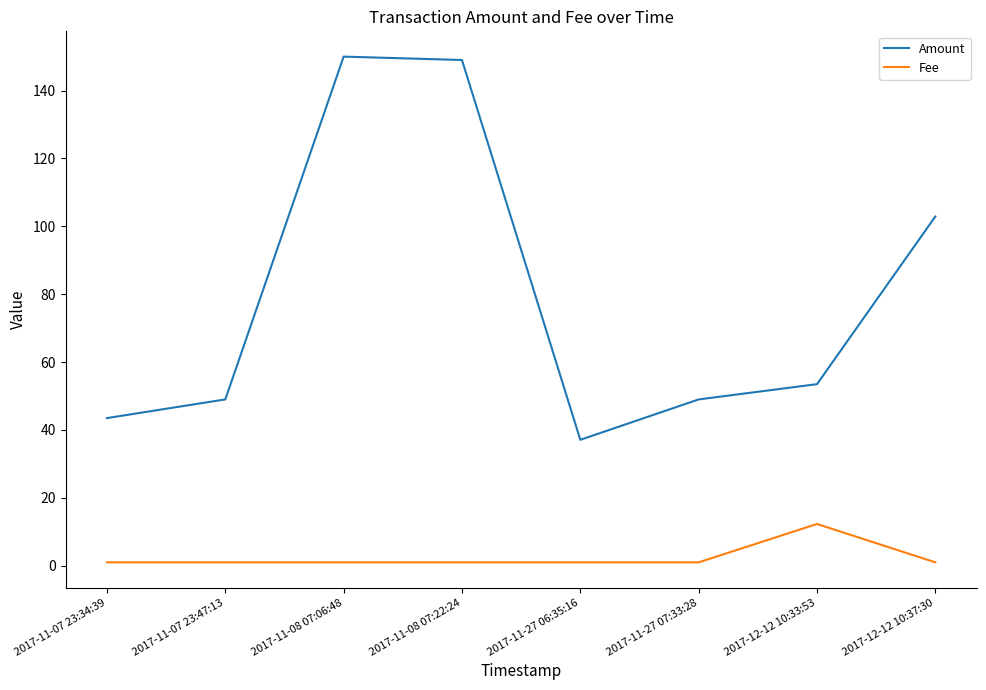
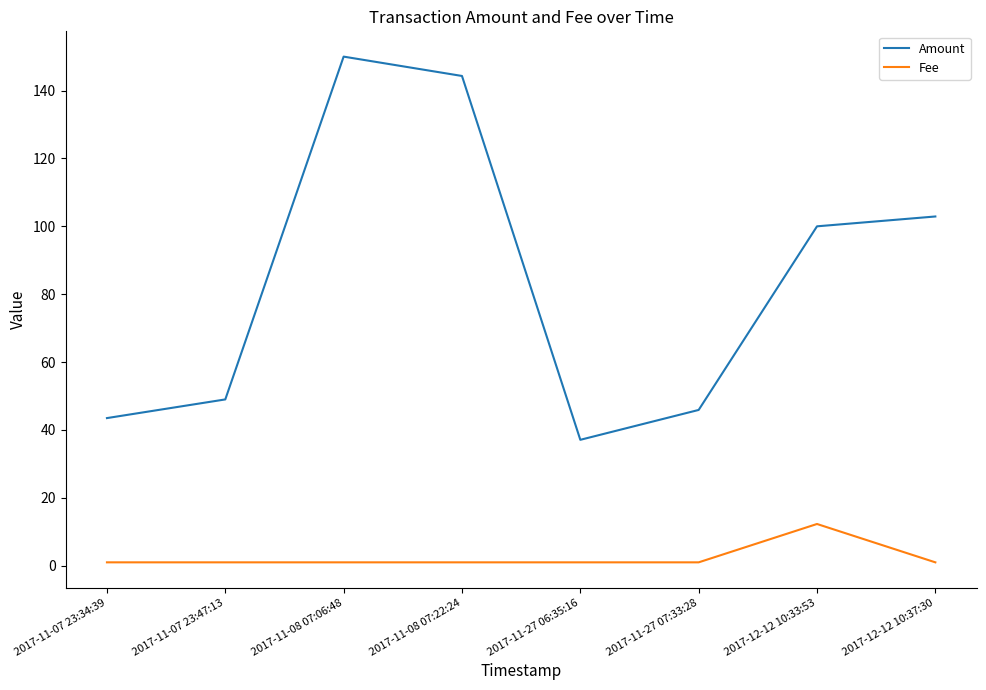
Amount, 2017-11-08 07:22:24: 149 -> 144
Amount, 2017-11-27 07:33:28: 49 -> 46
Amount, 2017-12-12 10:33:53: 54 -> 100
